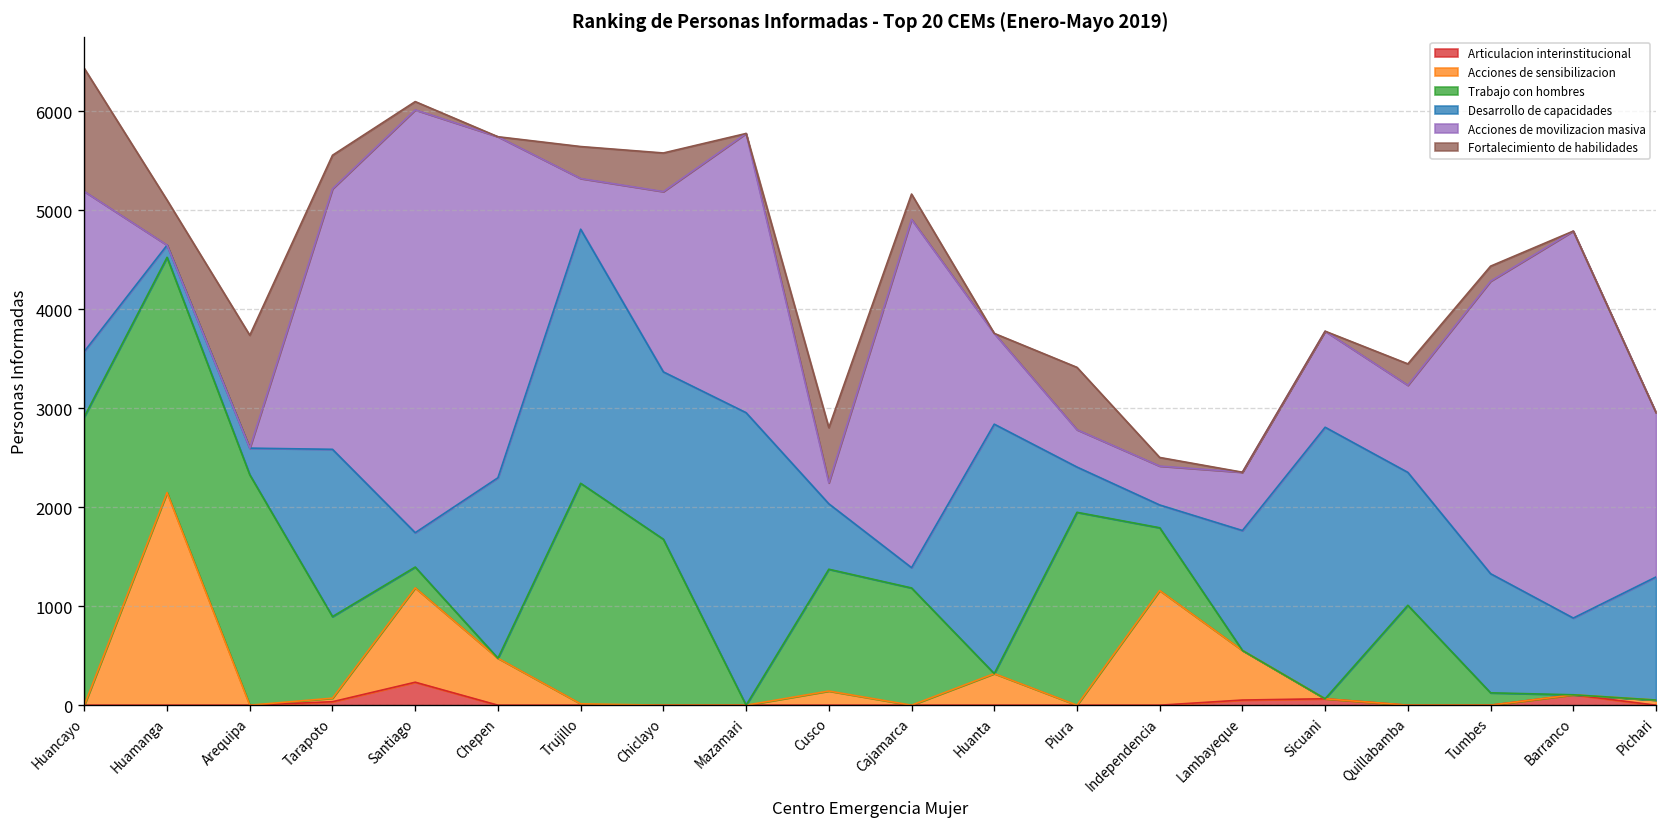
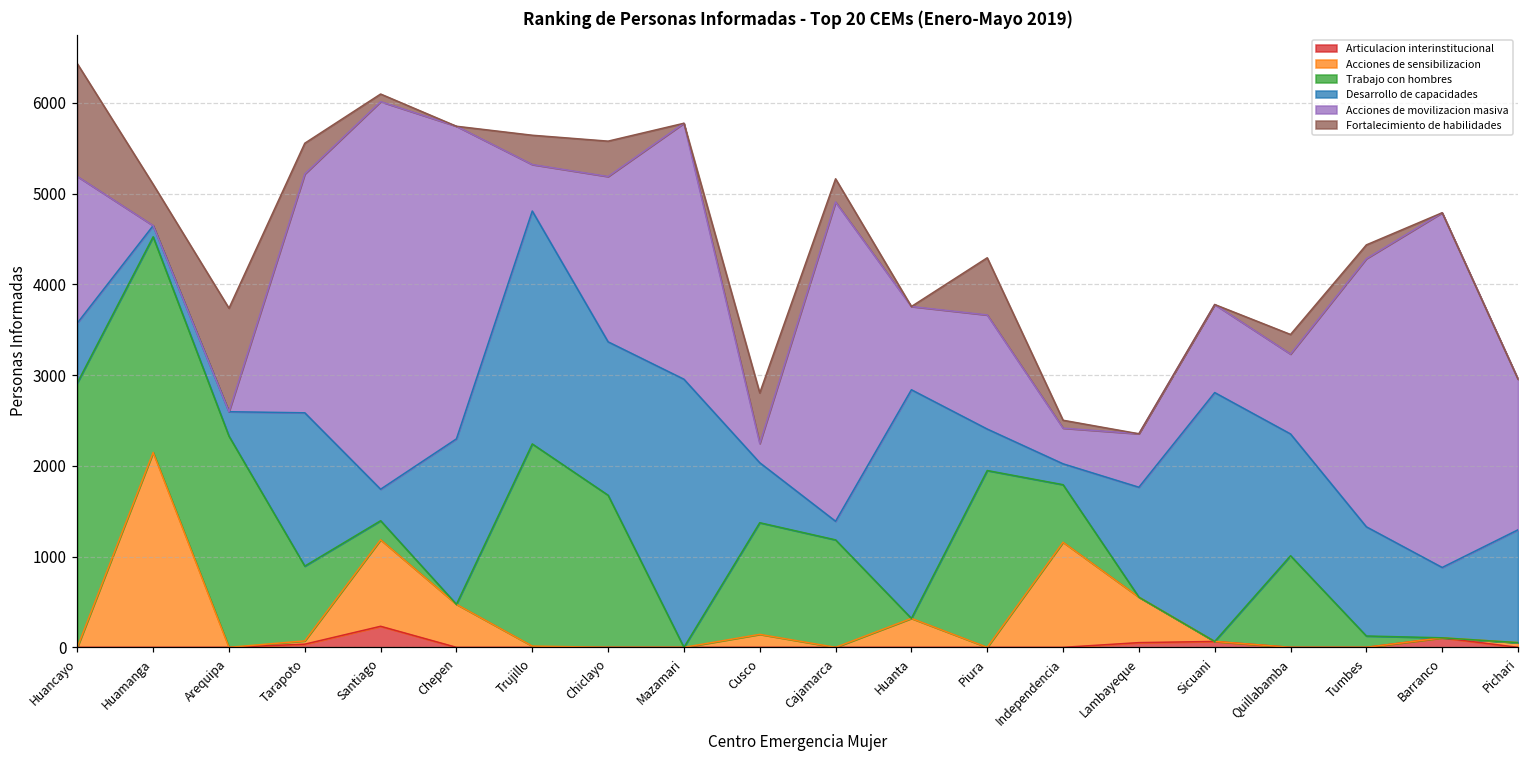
Acciones de movilizacion masiva, Piura: 400 -> 1300
